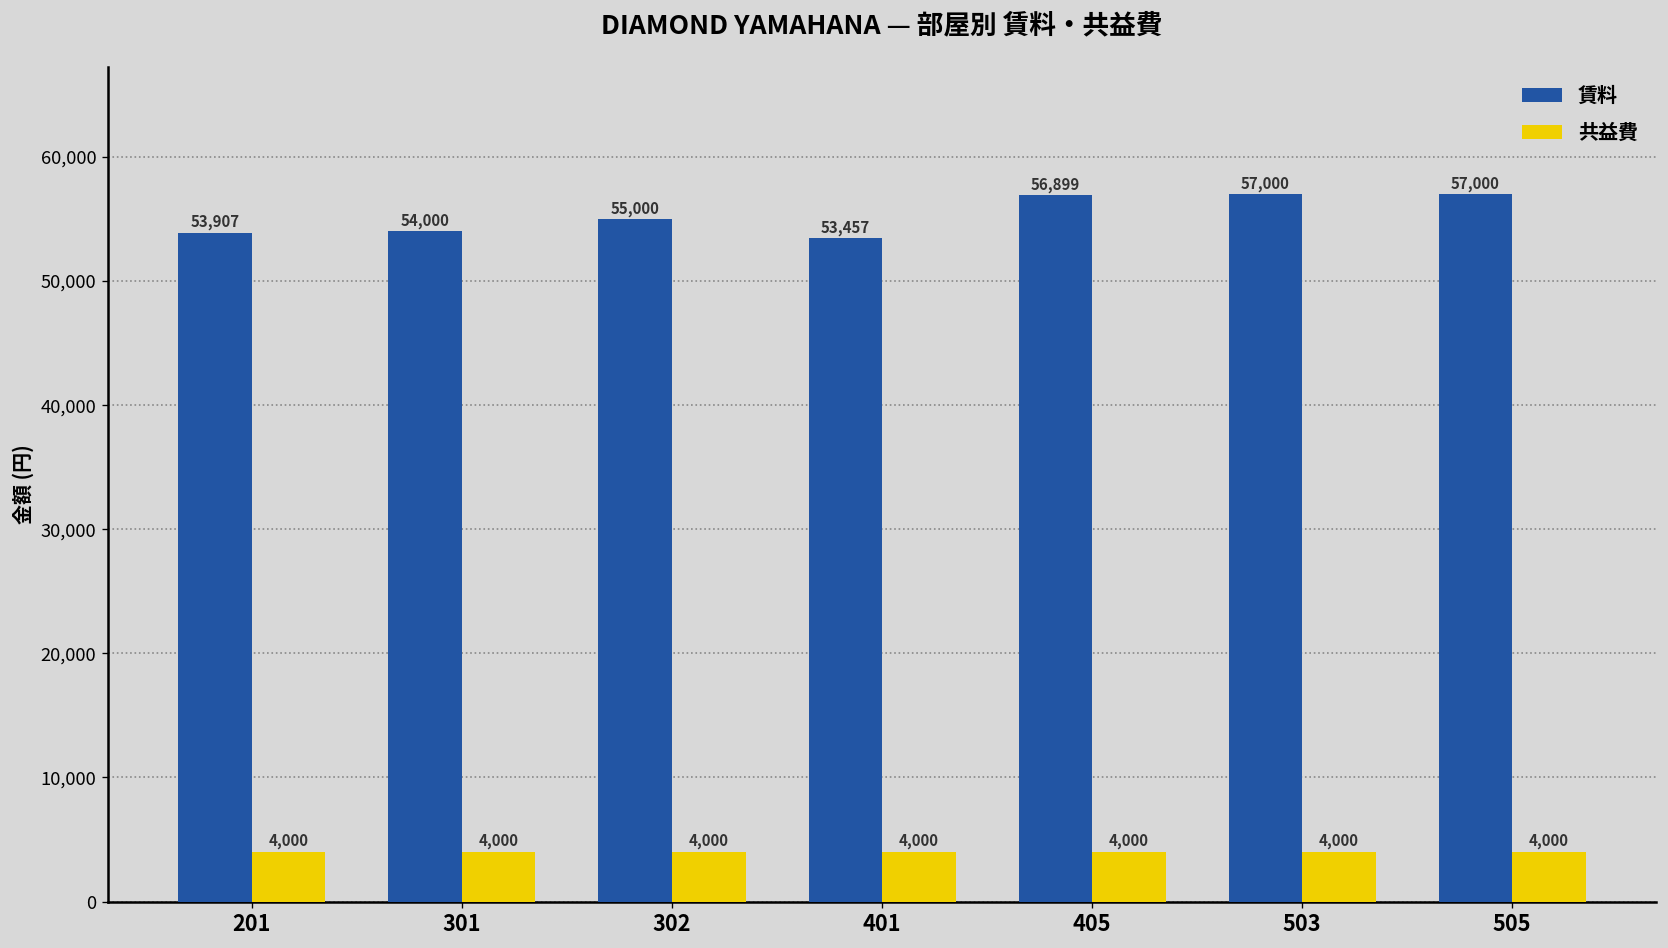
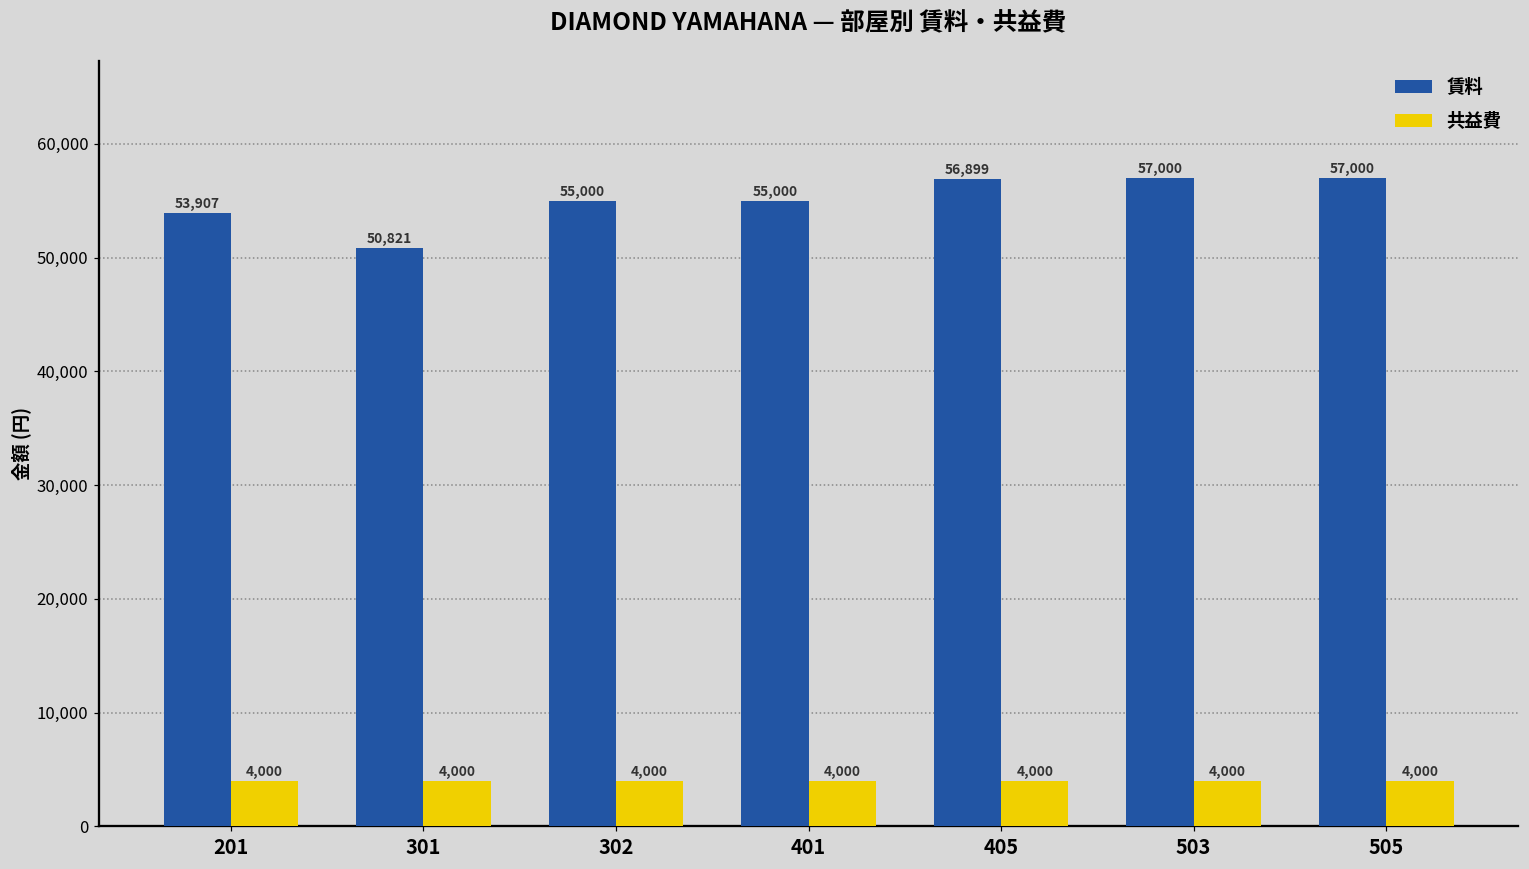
賃料, 301: 54,000 -> 50,821
賃料, 401: 53,457 -> 55,000
